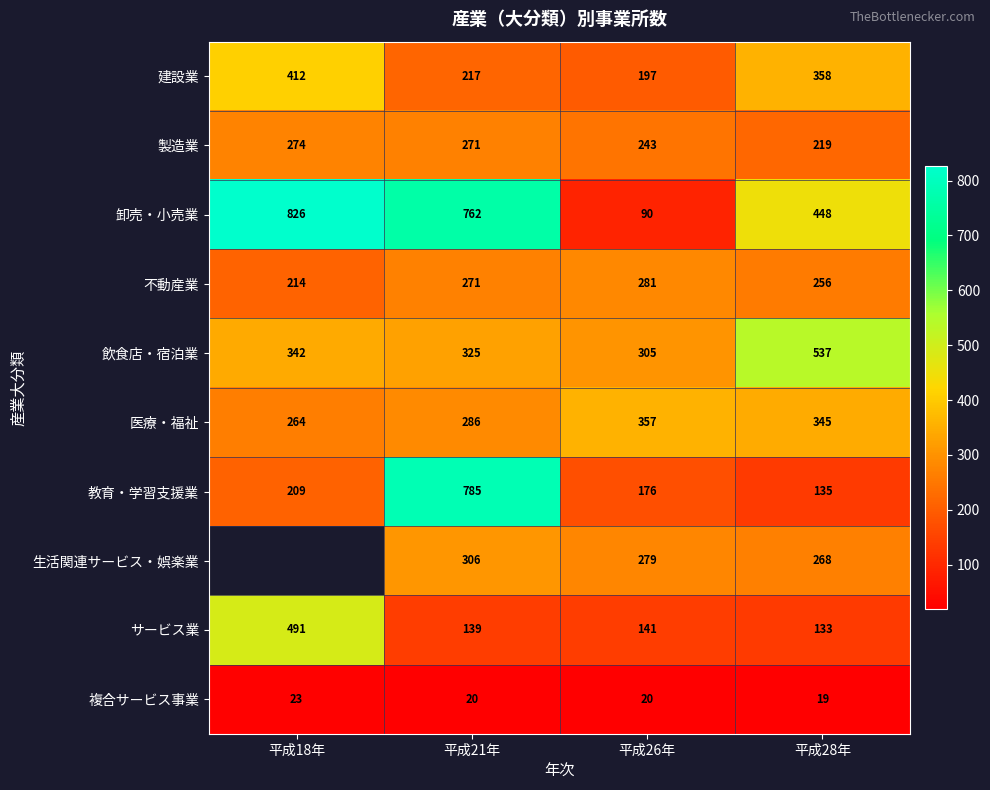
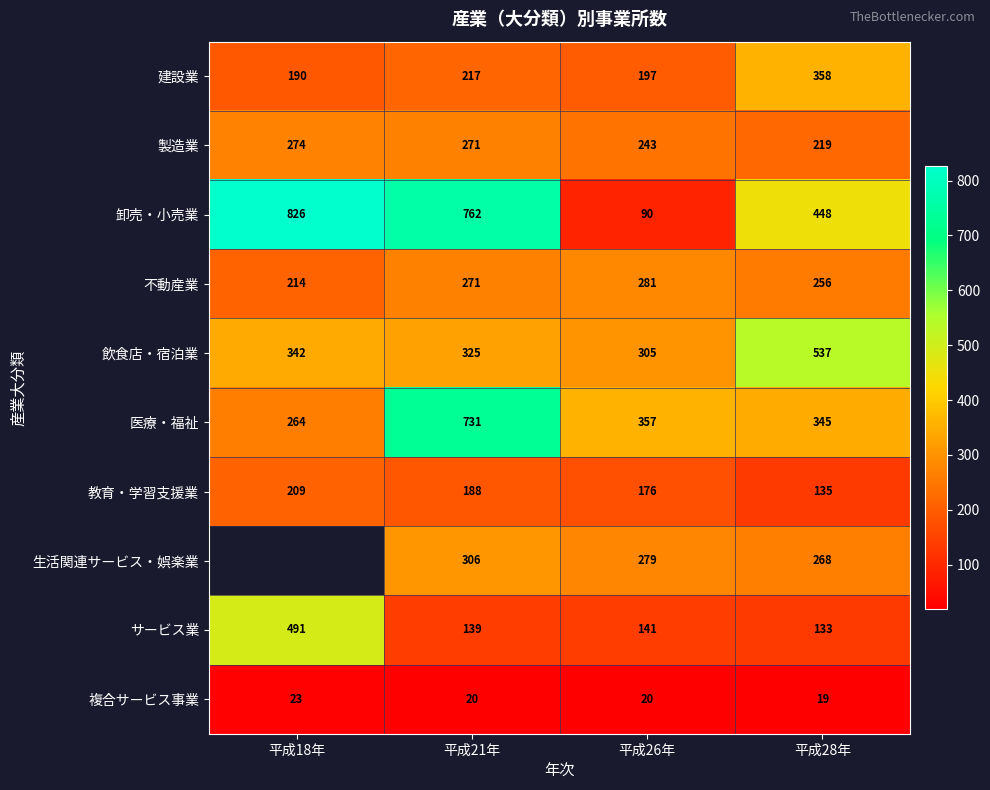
建設業, 平成18年: 412 -> 190
医療・福祉, 平成21年: 286 -> 731
教育・学習支援業, 平成21年: 785 -> 188
